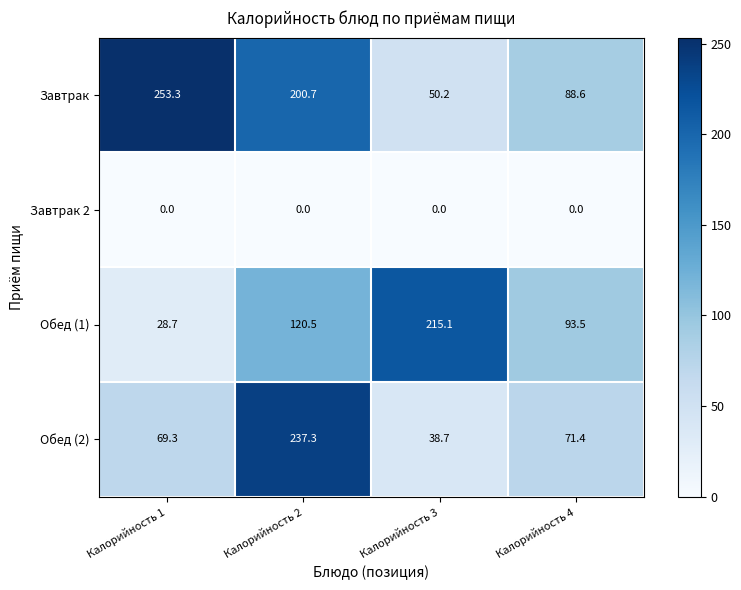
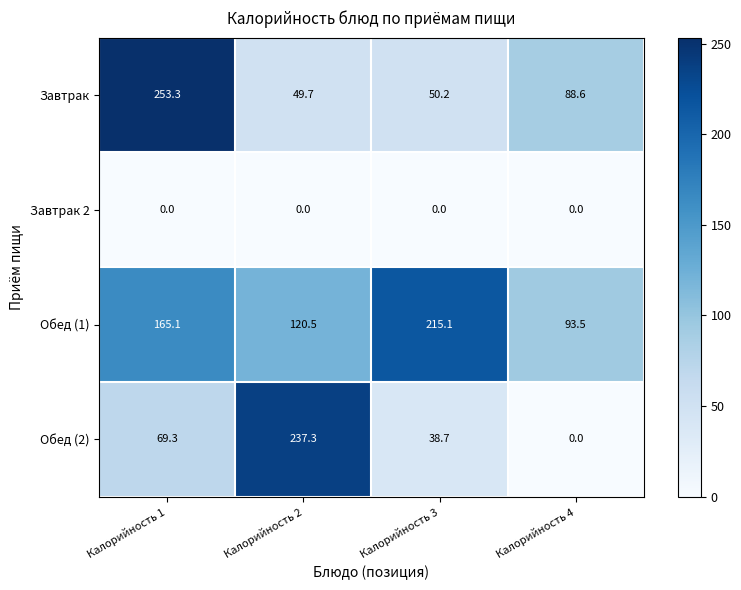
Завтрак, Калорийность 2: 200.7 -> 49.7
Обед (1), Калорийность 1: 28.7 -> 165.1
Обед (2), Калорийность 4: 71.4 -> 0.0
